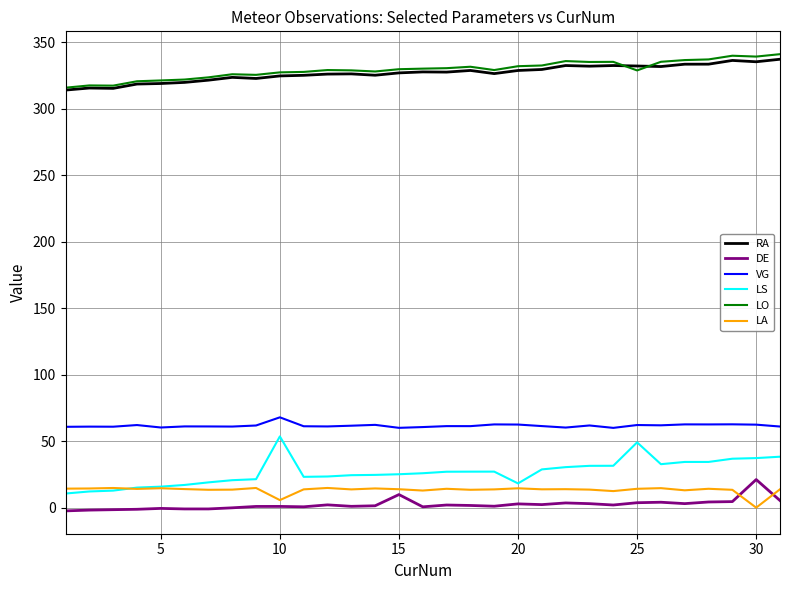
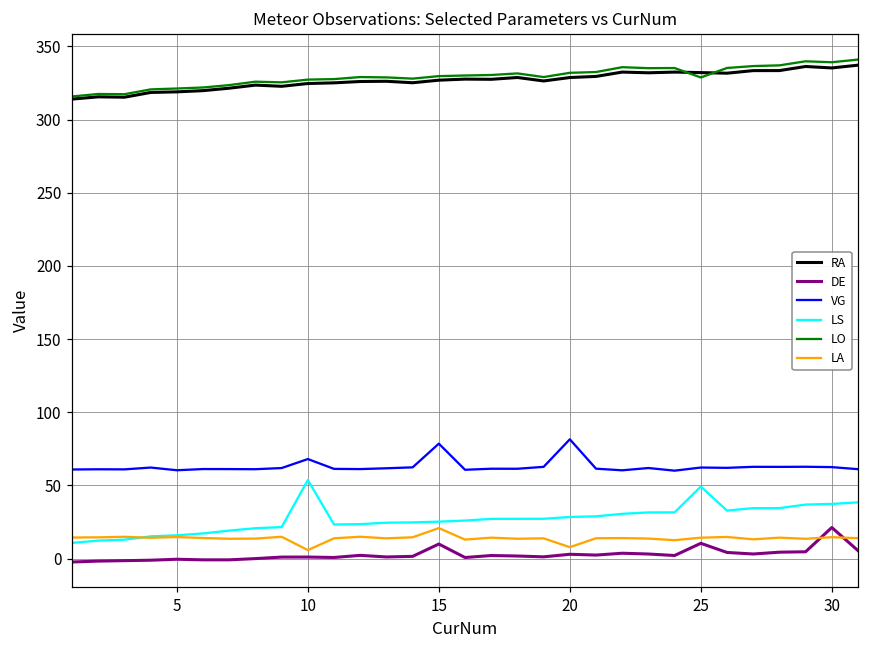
VG, 15: 60 -> 79
LA, 15: 14 -> 21
VG, 20: 63 -> 82
LS, 20: 18 -> 28
LA, 20: 15 -> 8
DE, 25: 4 -> 10
LA, 30: 0 -> 15
